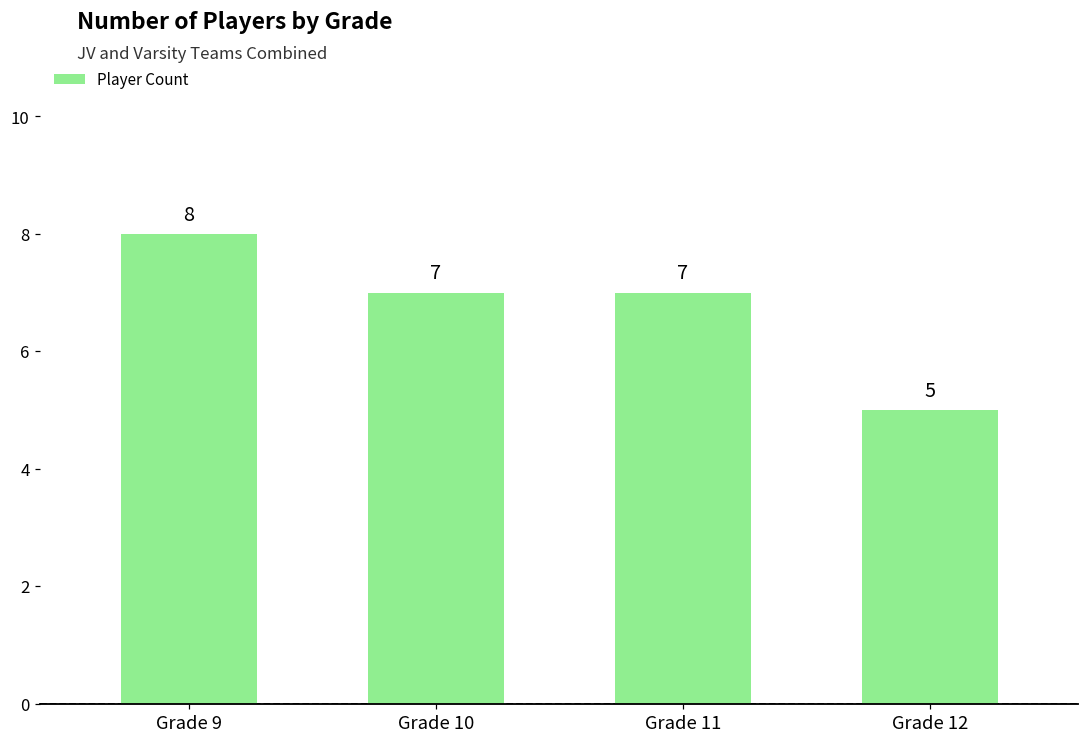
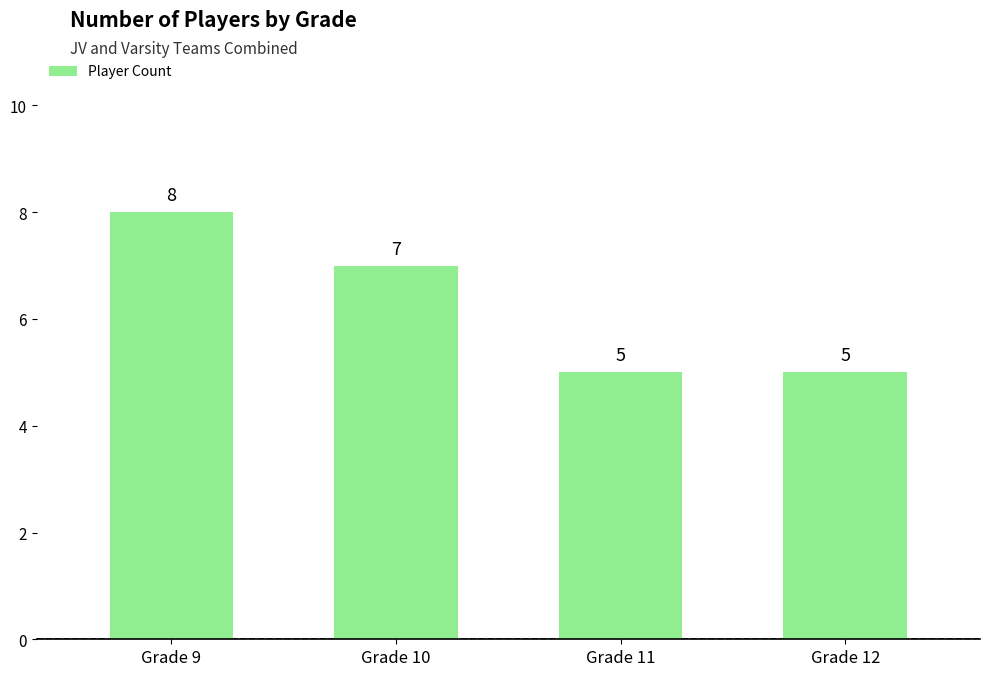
Grade 11: 7 -> 5
